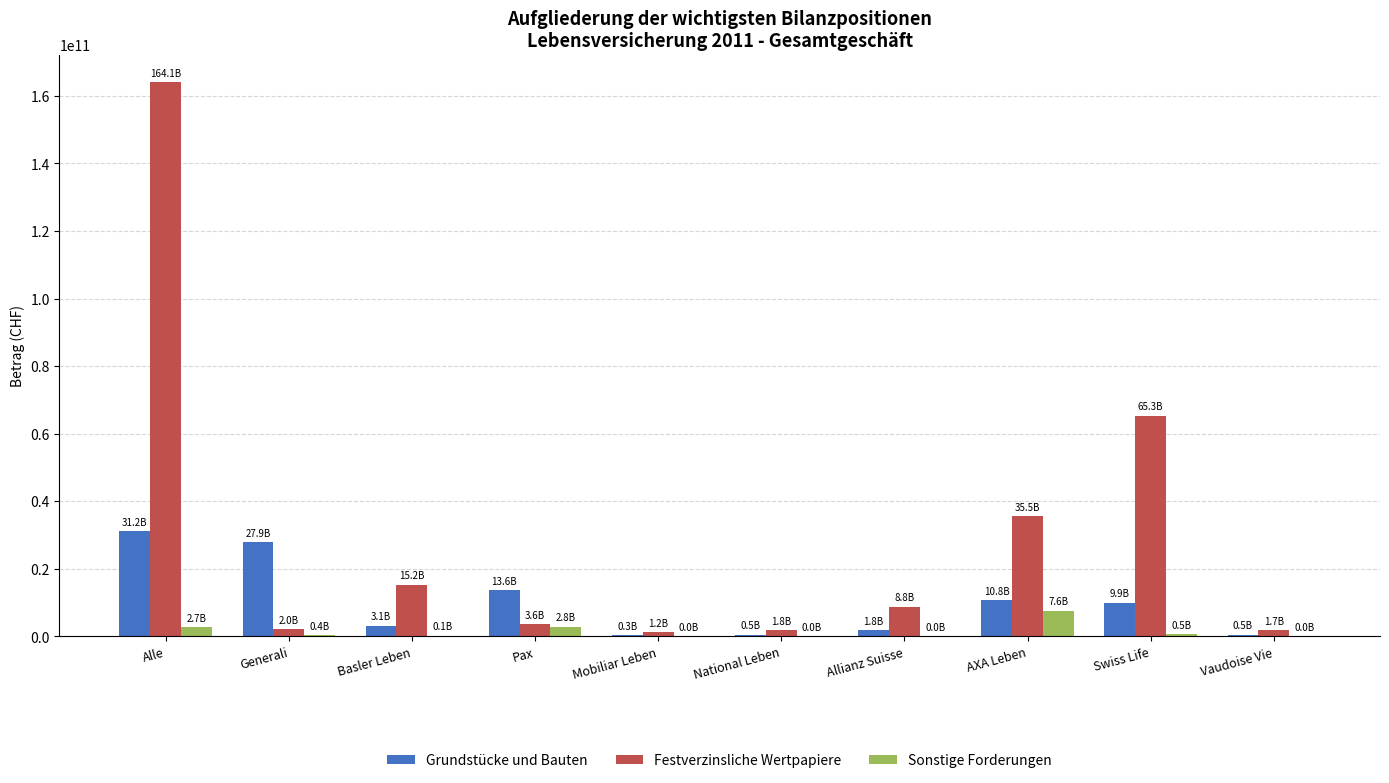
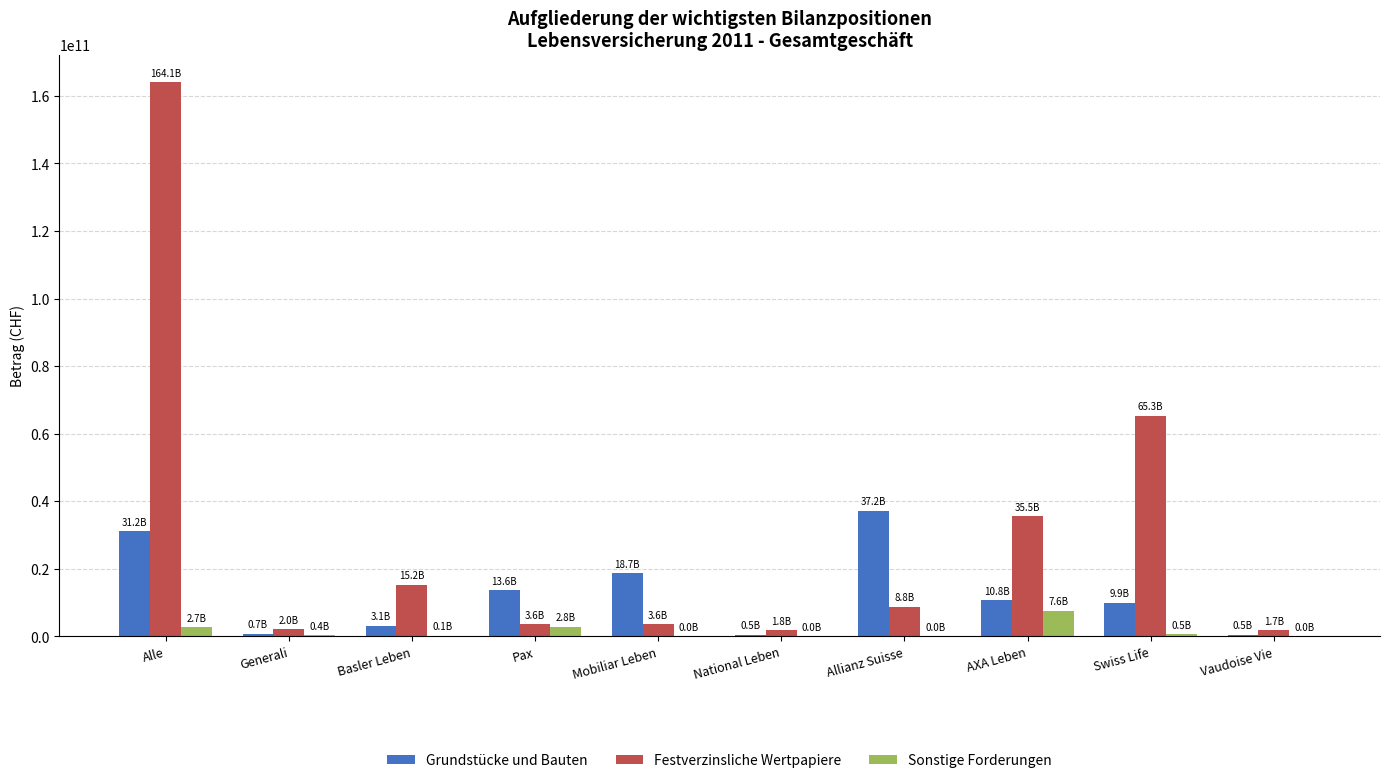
Grundstücke und Bauten, Generali: 27.9B -> 0.7B
Grundstücke und Bauten, Mobiliar Leben: 0.3B -> 18.7B
Festverzinsliche Wertpapiere, Mobiliar Leben: 1.2B -> 3.6B
Grundstücke und Bauten, Allianz Suisse: 1.8B -> 37.2B
